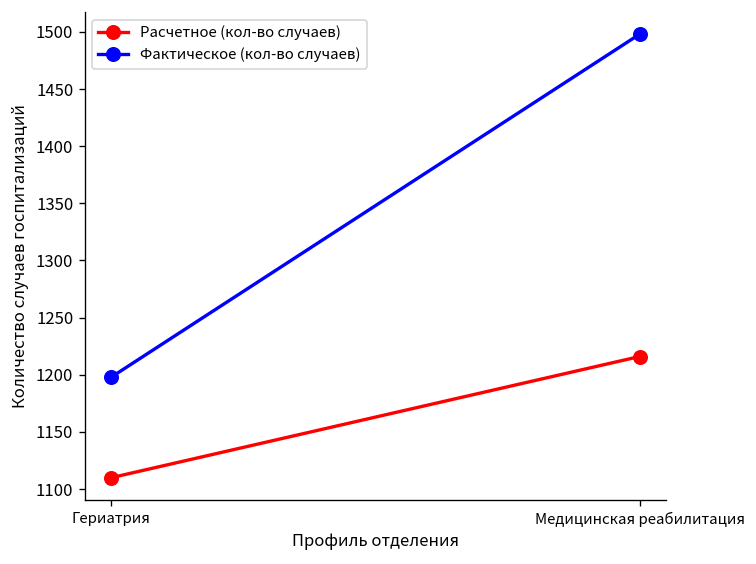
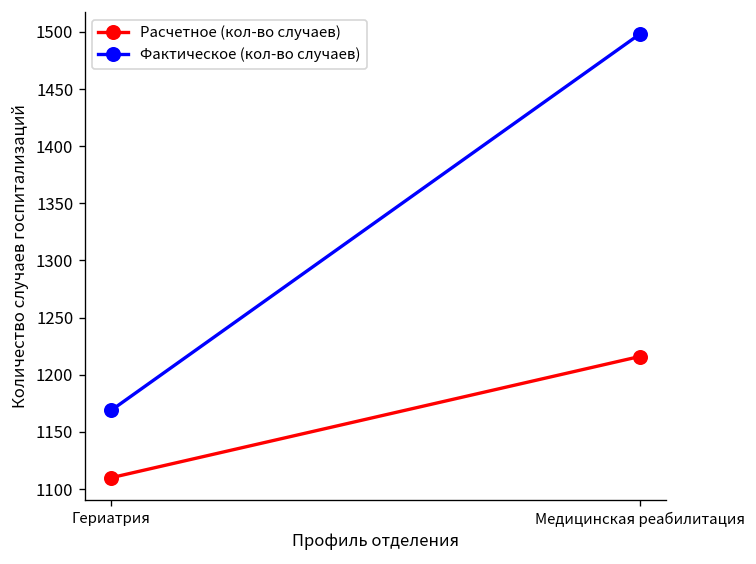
Фактическое (кол-во случаев), Гериатрия: 1200 -> 1170
